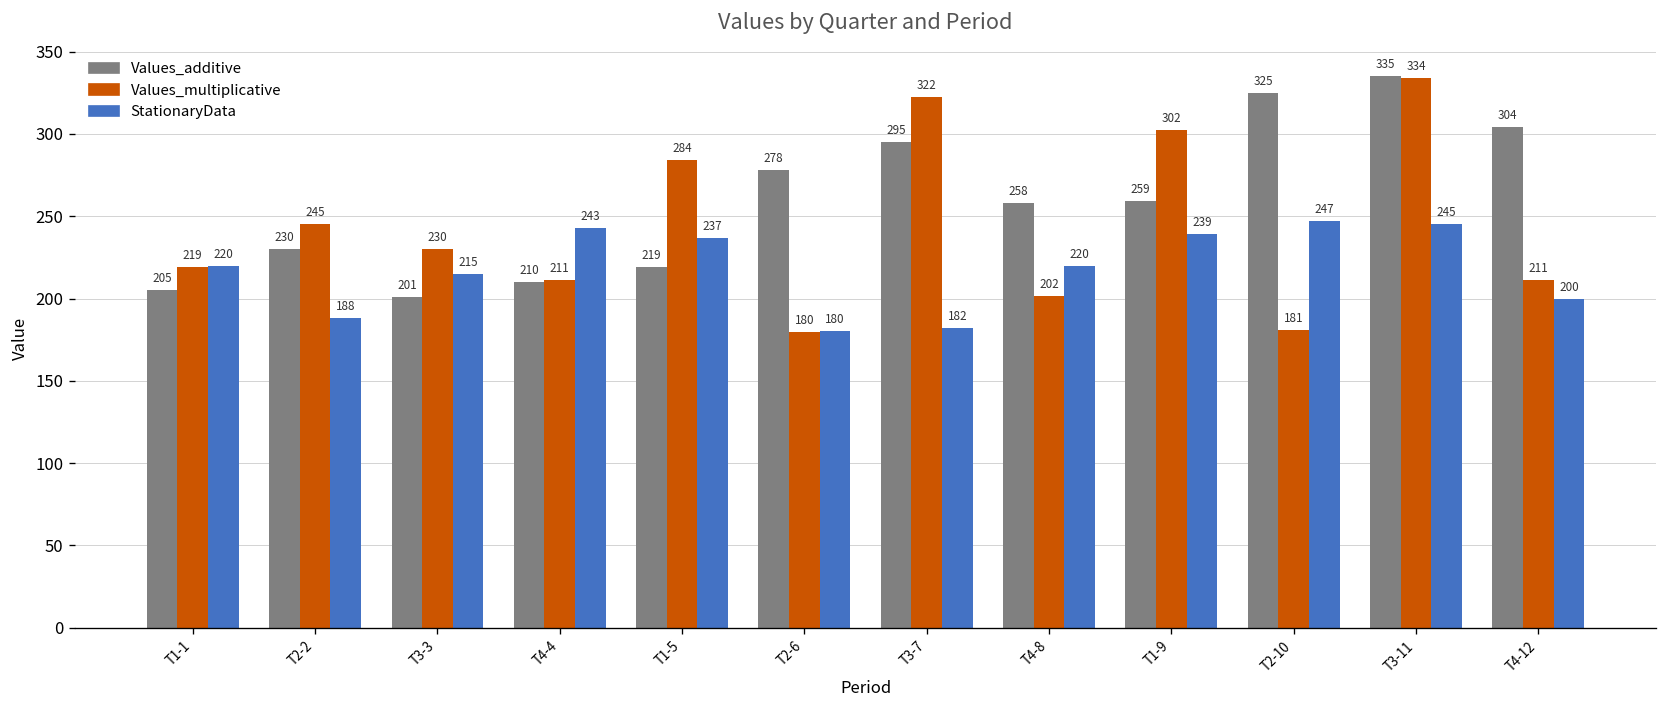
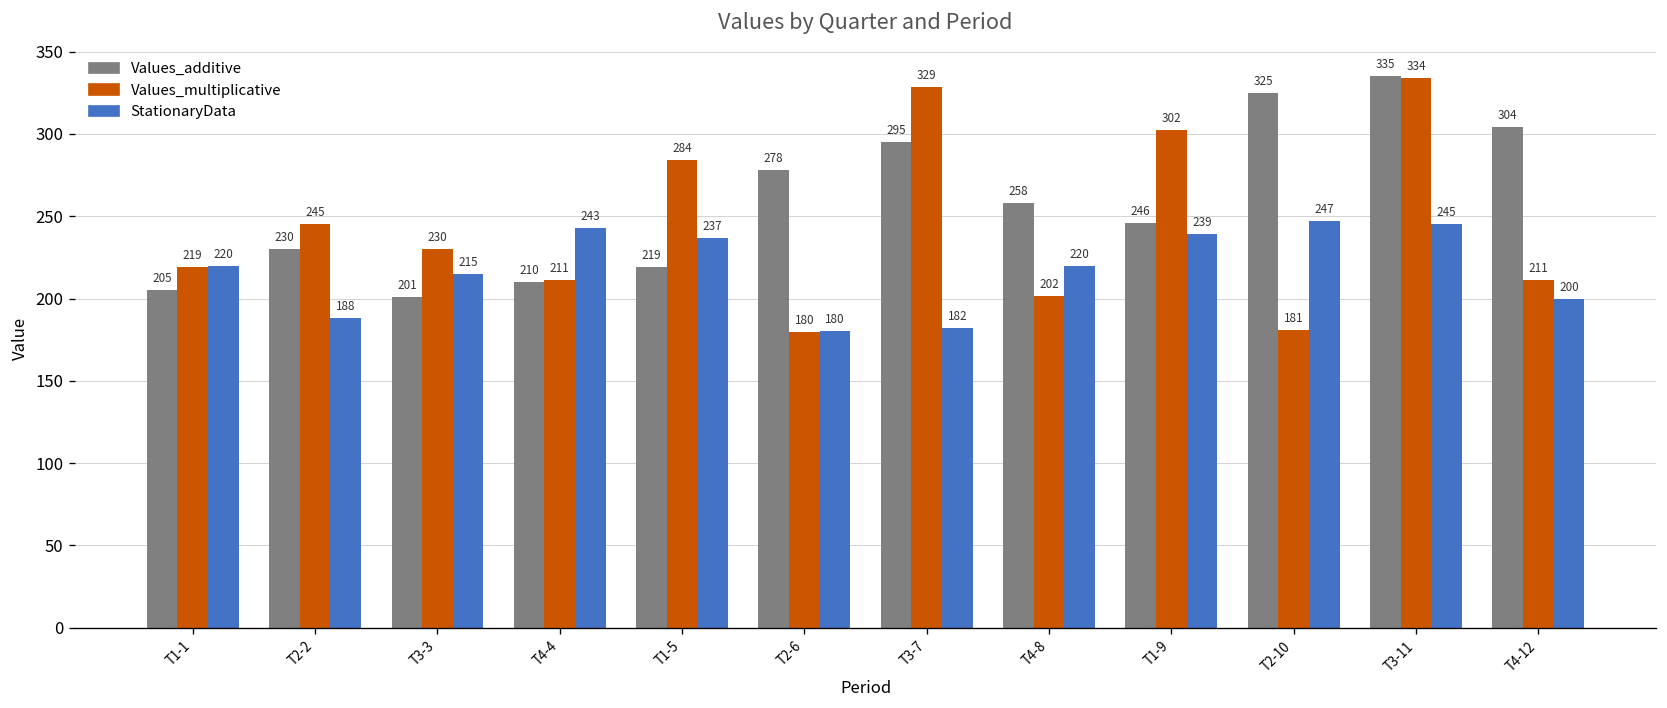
Values_multiplicative, T3-7: 322 -> 329
Values_additive, T1-9: 259 -> 246
